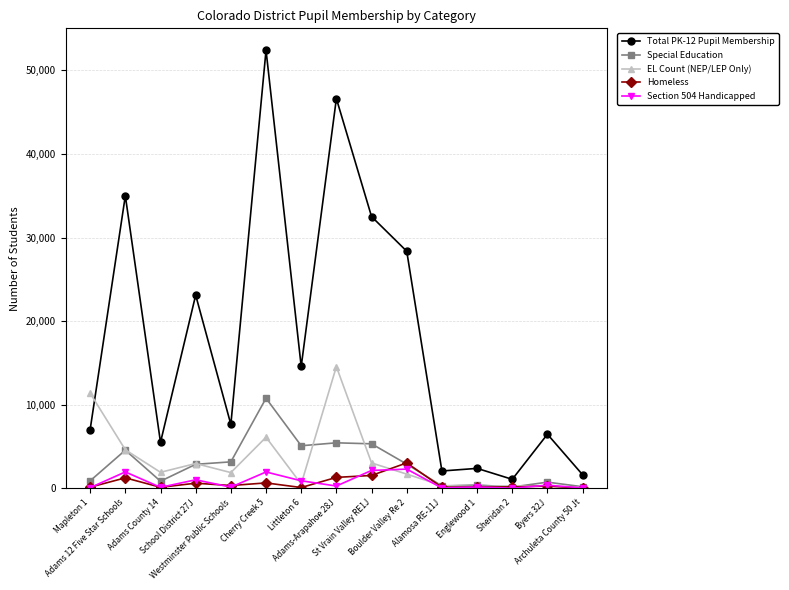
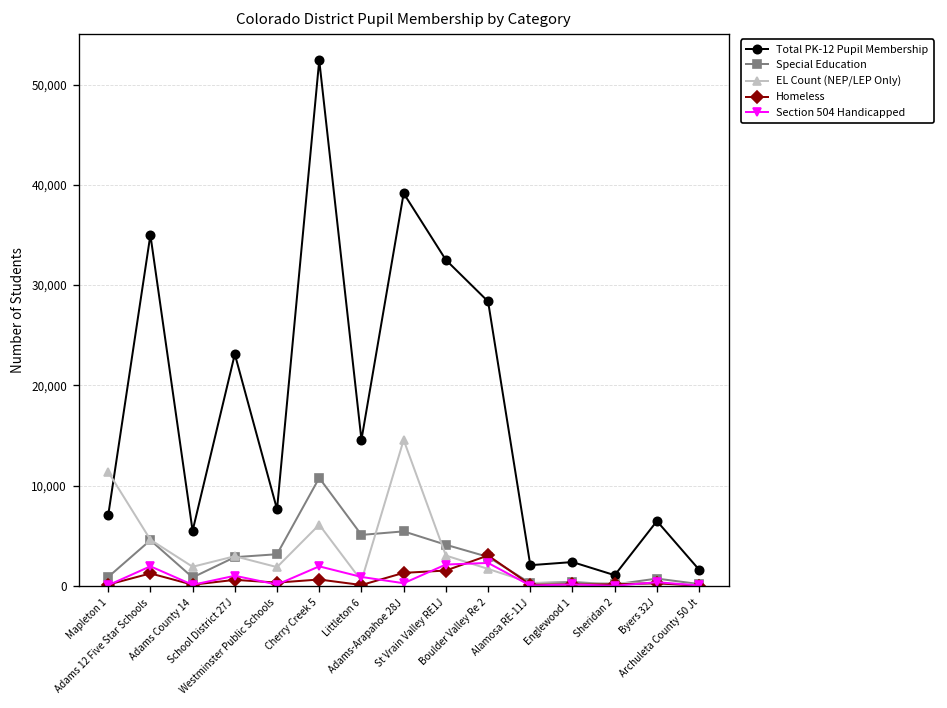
Total PK-12 Pupil Membership, Adams-Arapahoe 28J: 47,000 -> 39,000
Special Education, St Vrain Valley RE1J: 5,000 -> 4,000
